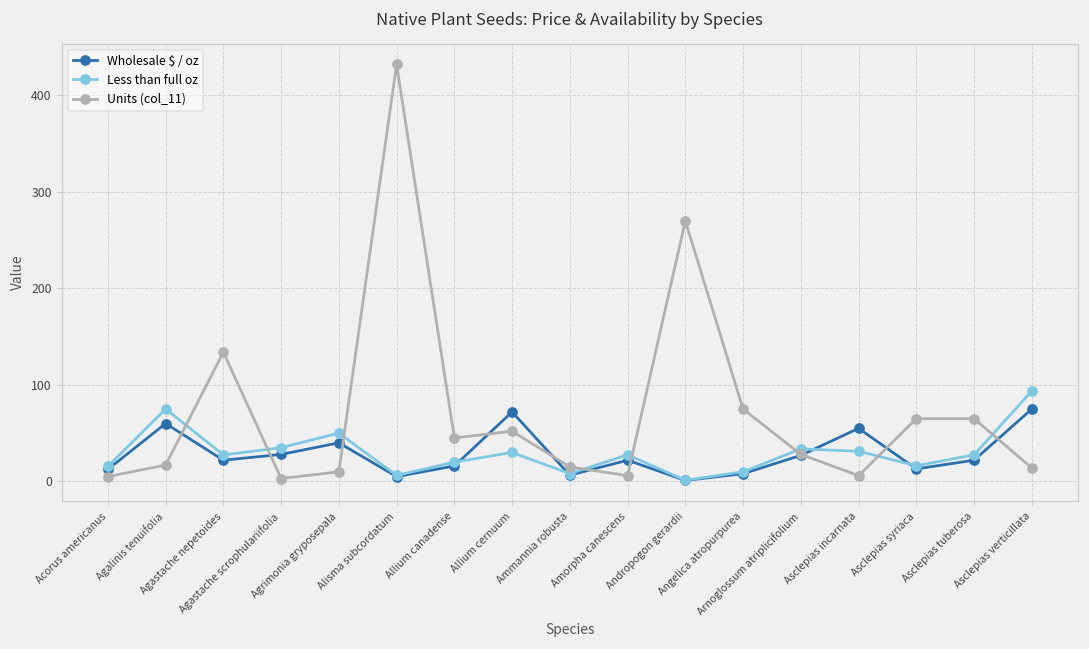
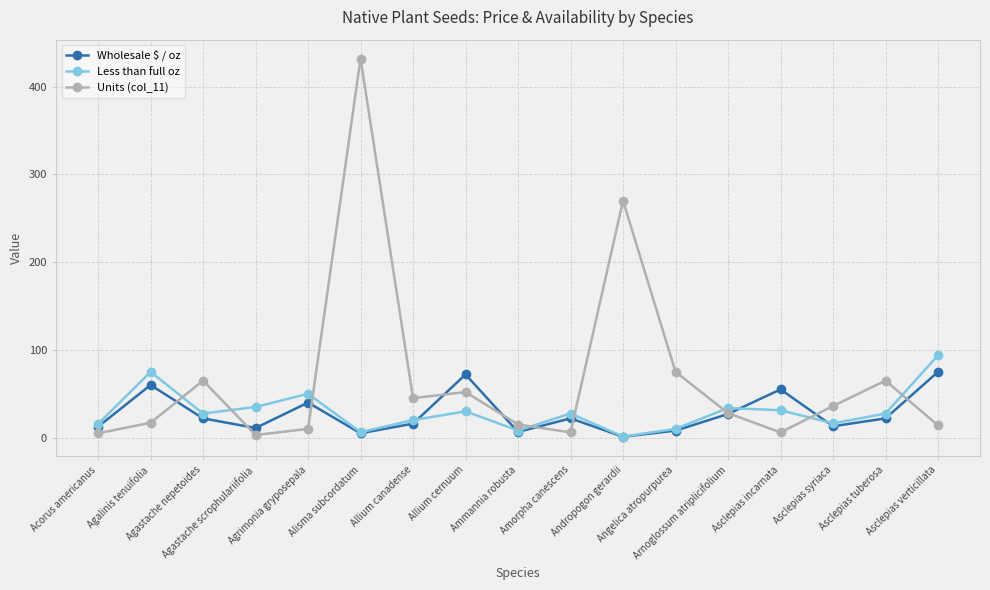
Units (col_11), Agastache nepetoides: 130 -> 70
Wholesale $ / oz, Agastache scrophulariifolia: 30 -> 10
Units (col_11), Asclepias syriaca: 70 -> 40
